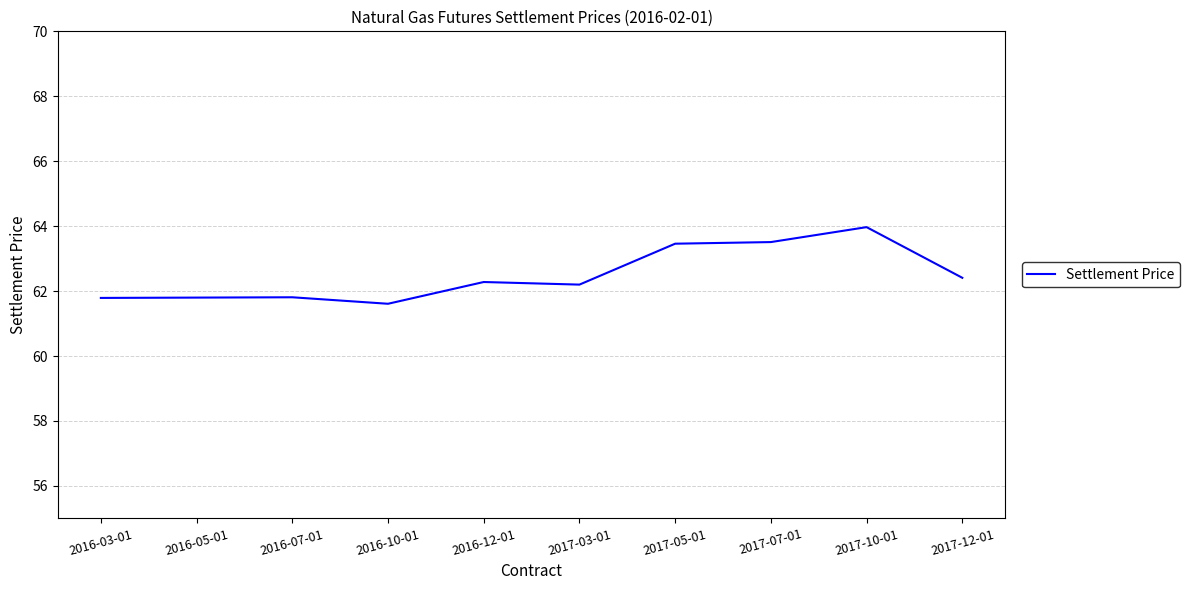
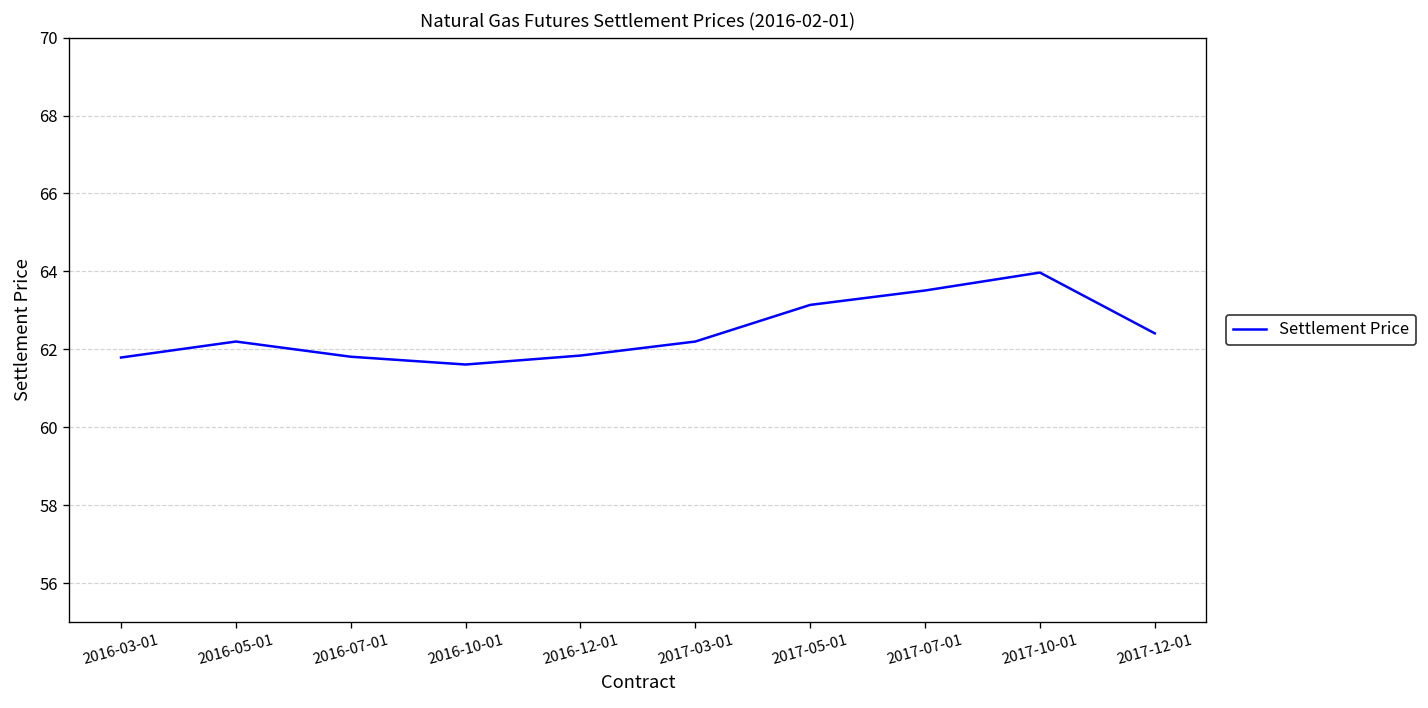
2016-05-01: 61.8 -> 62.2
2016-12-01: 62.3 -> 61.8
2017-05-01: 63.5 -> 63.1
